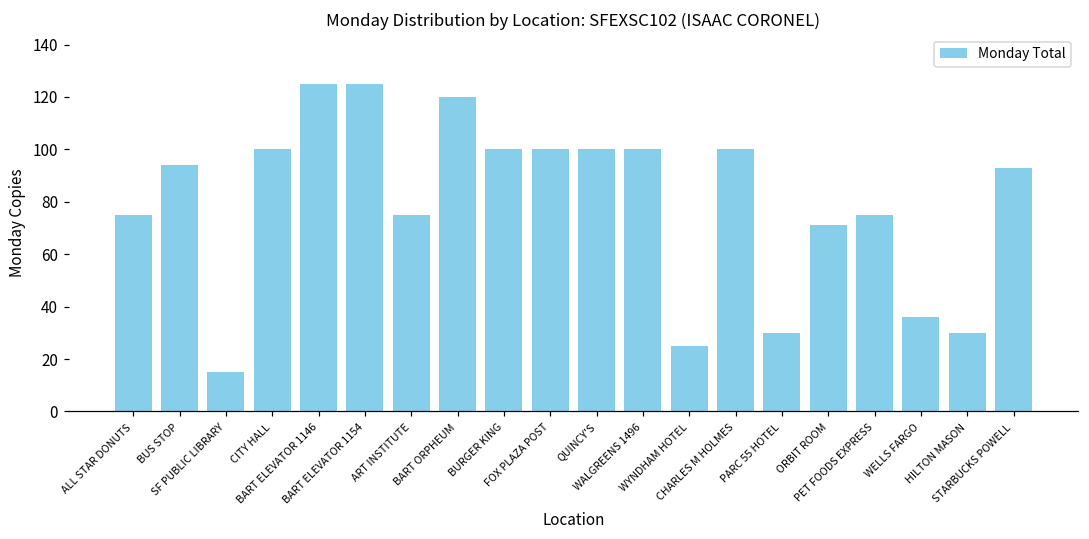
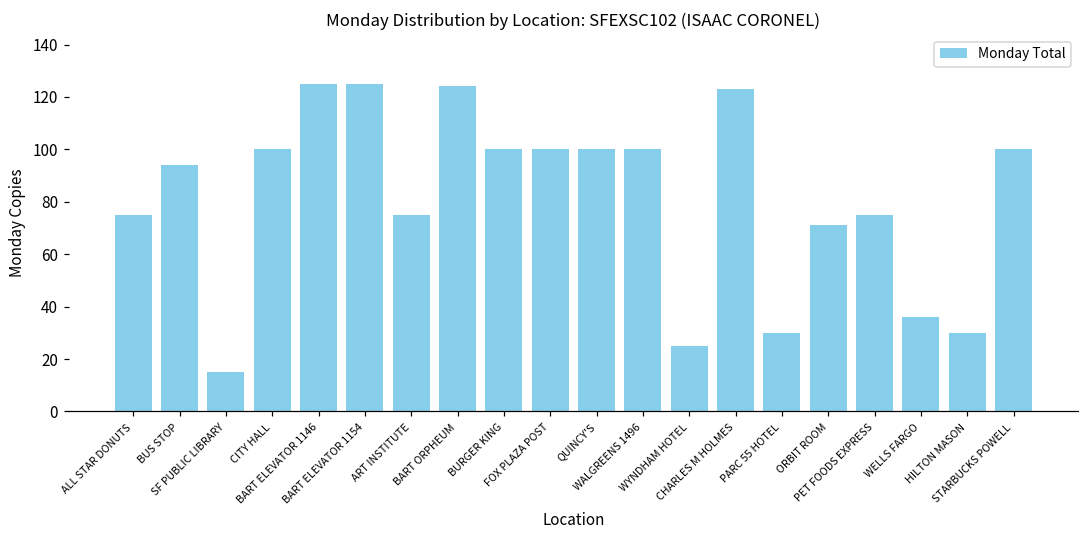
BART ORPHEUM: 120 -> 124
CHARLES M HOLMES: 100 -> 123
STARBUCKS POWELL: 93 -> 100
